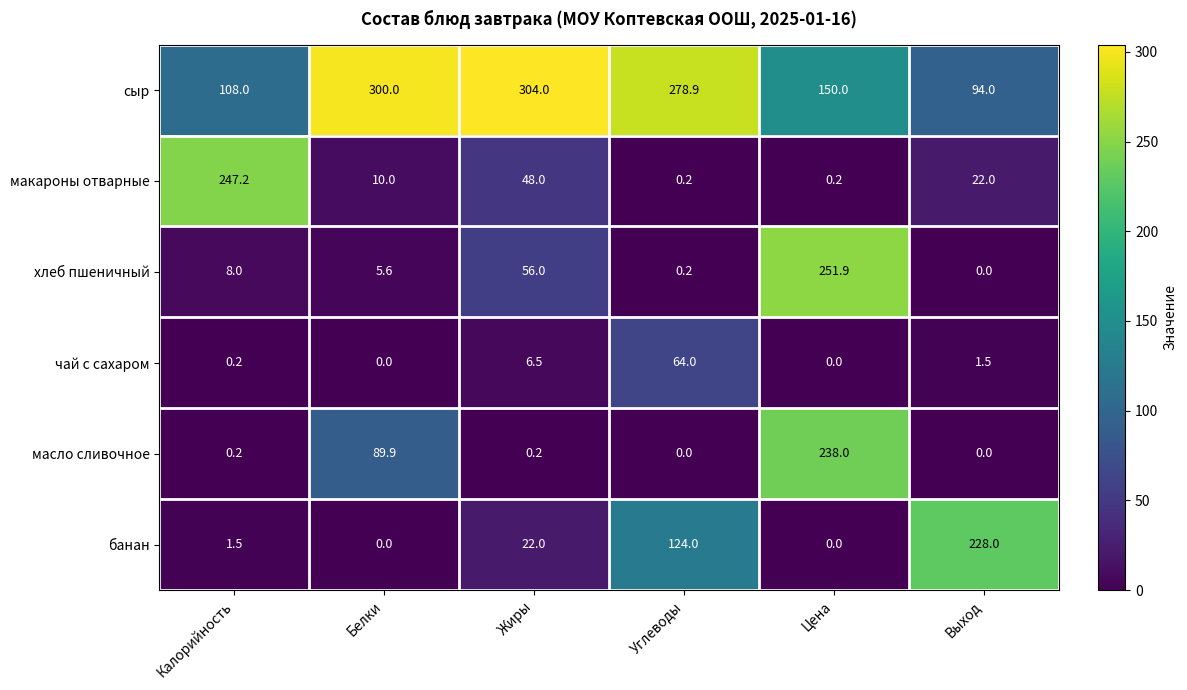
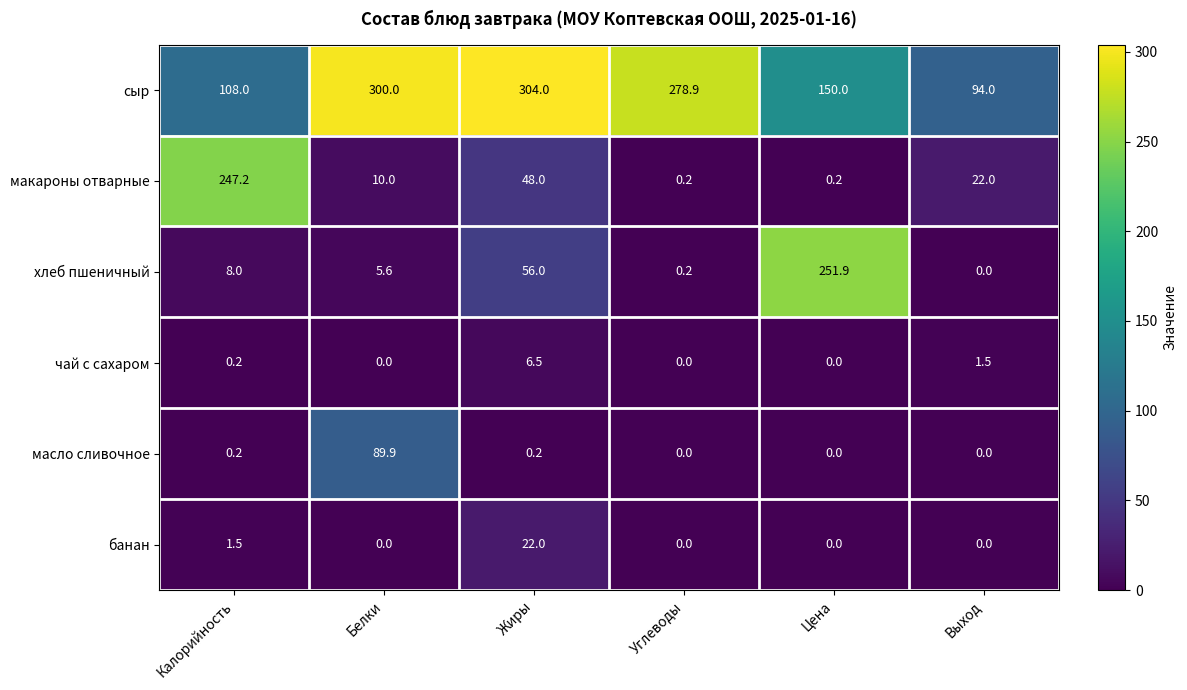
чай с сахаром, Углеводы: 64.0 -> 0.0
масло сливочное, Цена: 238.0 -> 0.0
банан, Углеводы: 124.0 -> 0.0
банан, Выход: 228.0 -> 0.0
